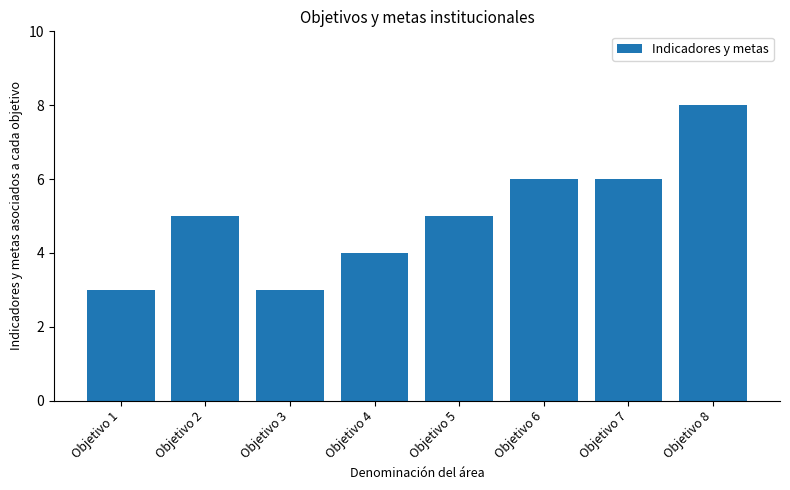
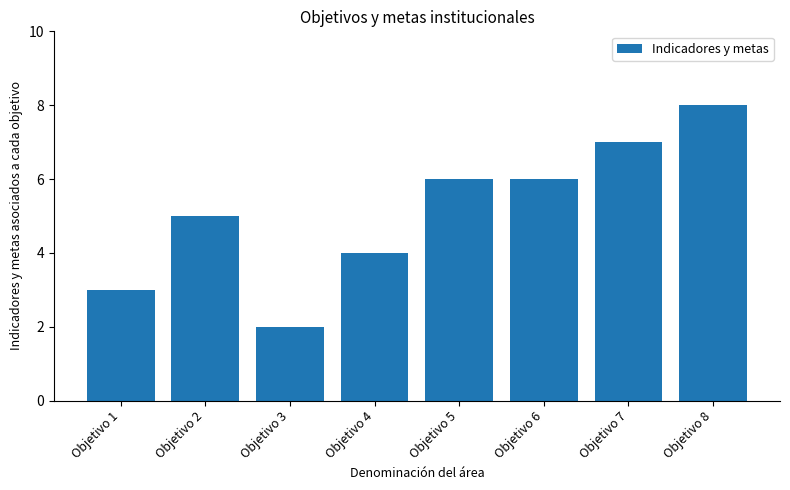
Objetivo 3: 3 -> 2
Objetivo 5: 5 -> 6
Objetivo 7: 6 -> 7
